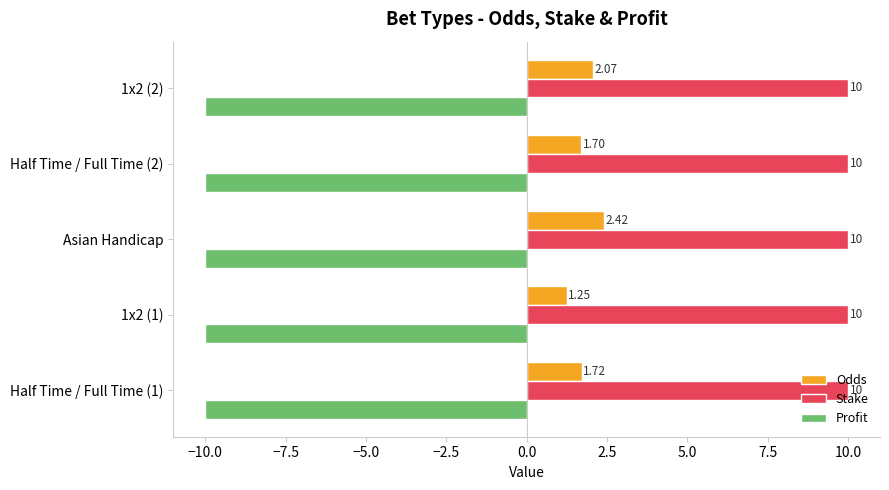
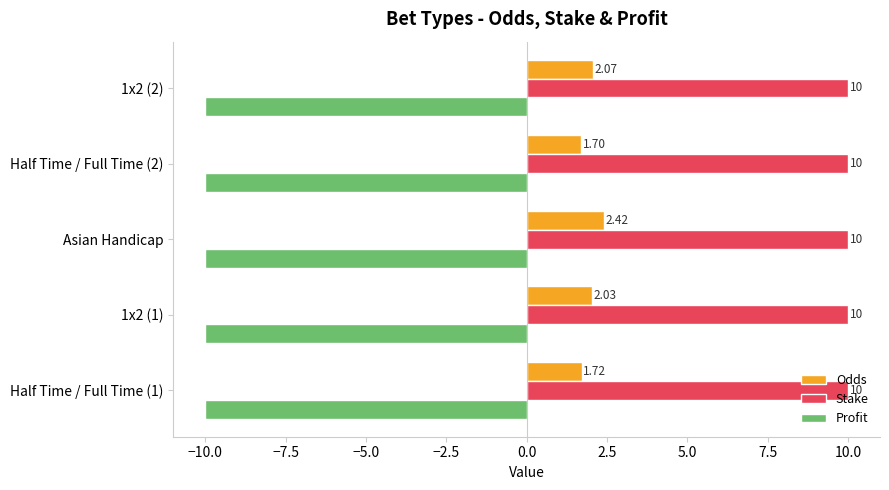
Odds, 1x2 (1): 1.25 -> 2.03
